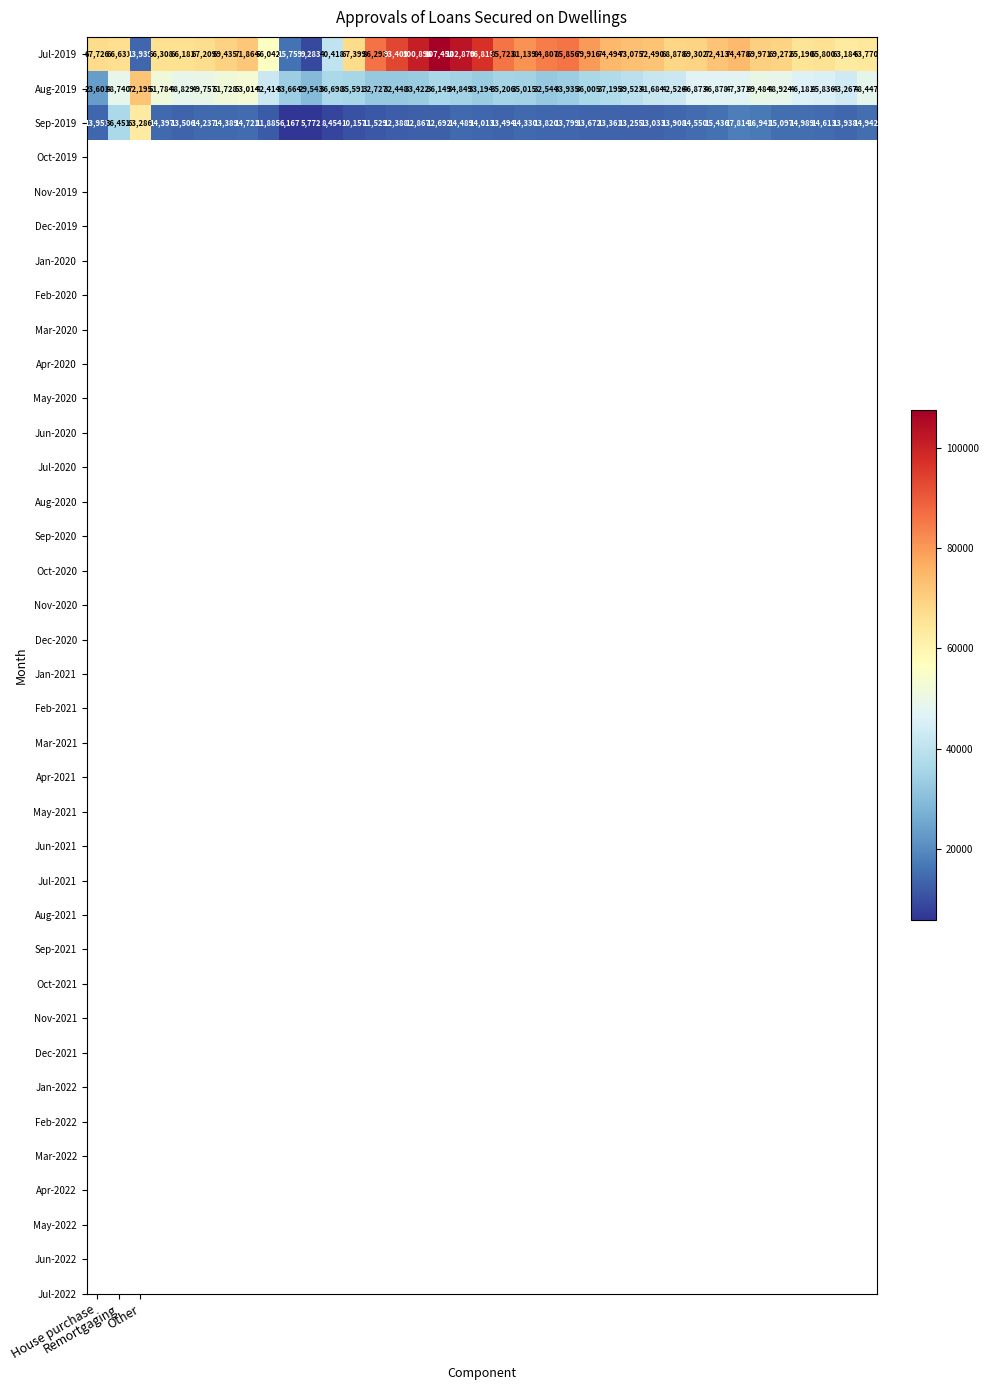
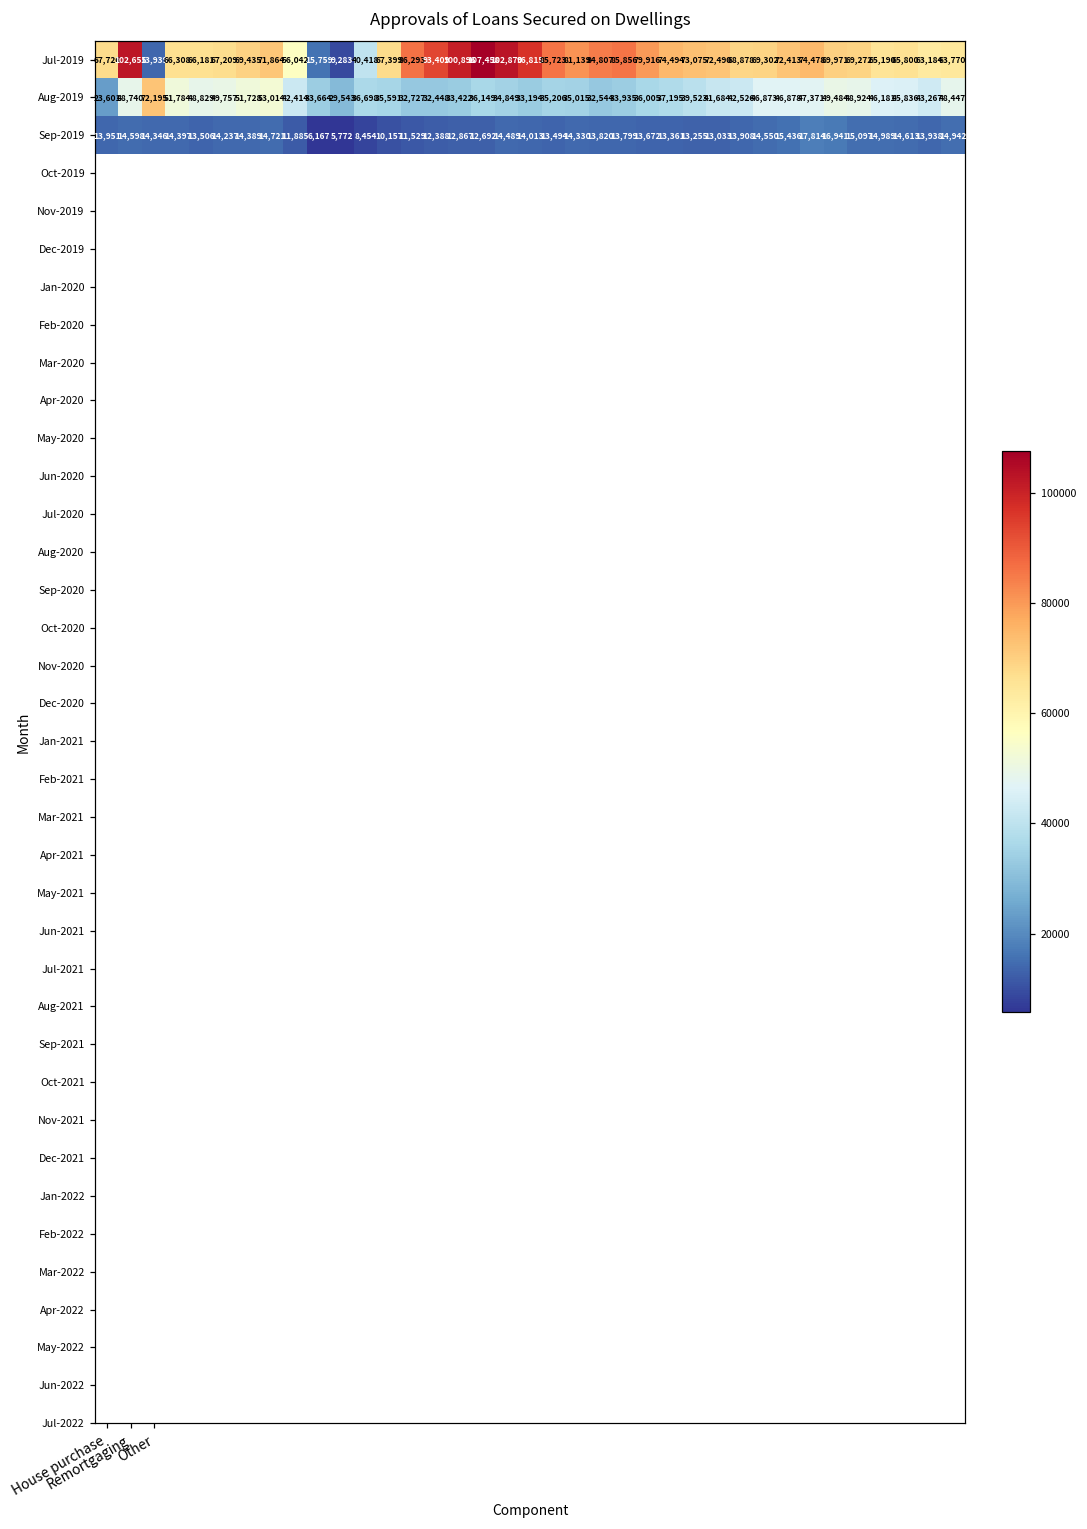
Jul-2019, Remortgaging: 66,631 -> 102,655
Sep-2019, Remortgaging: 36,451 -> 14,598
Sep-2019, Other: 63,286 -> 14,346
